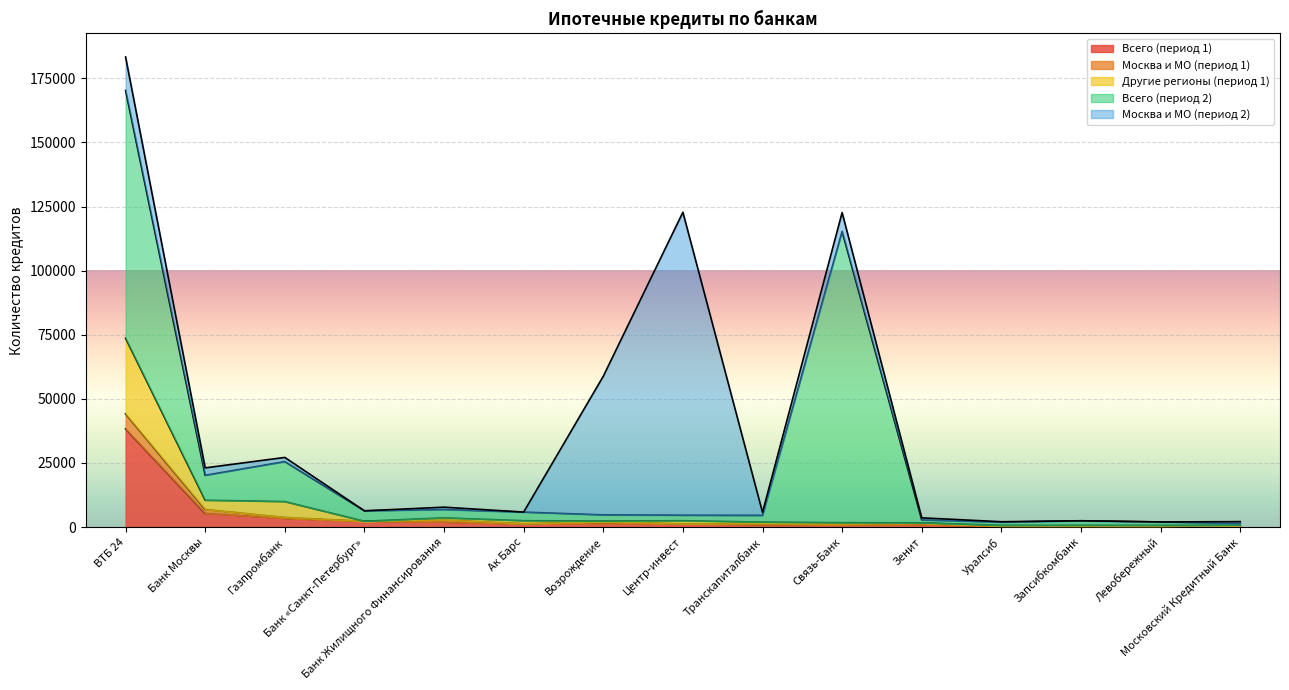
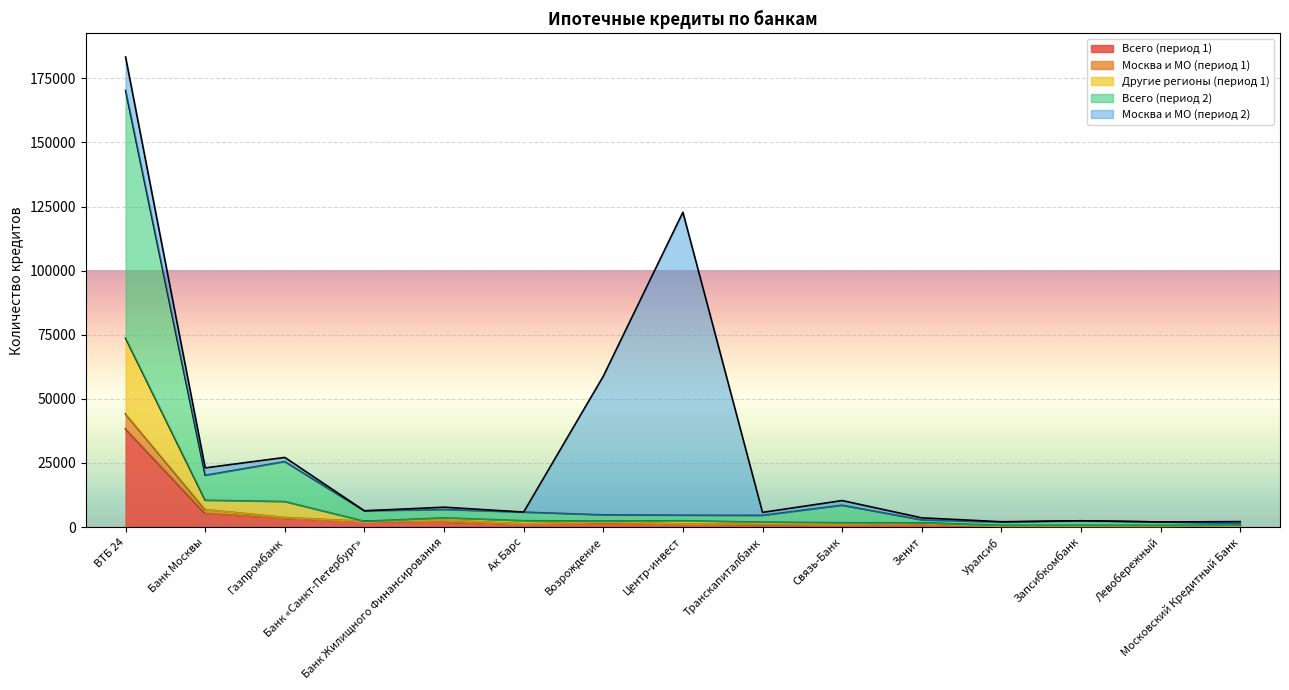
Всего (период 2), Связь-Банк: 114000 -> 7000
Москва и МО (период 2), Связь-Банк: 7000 -> 2000
